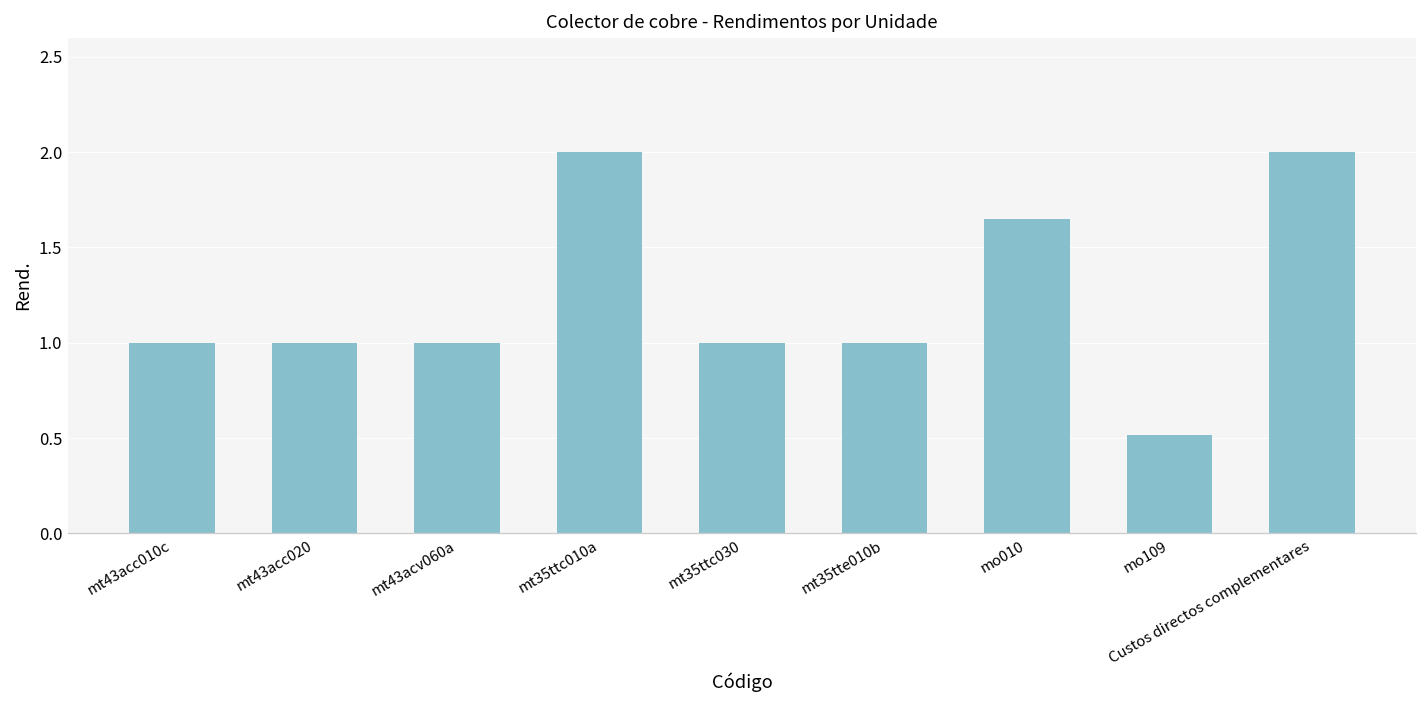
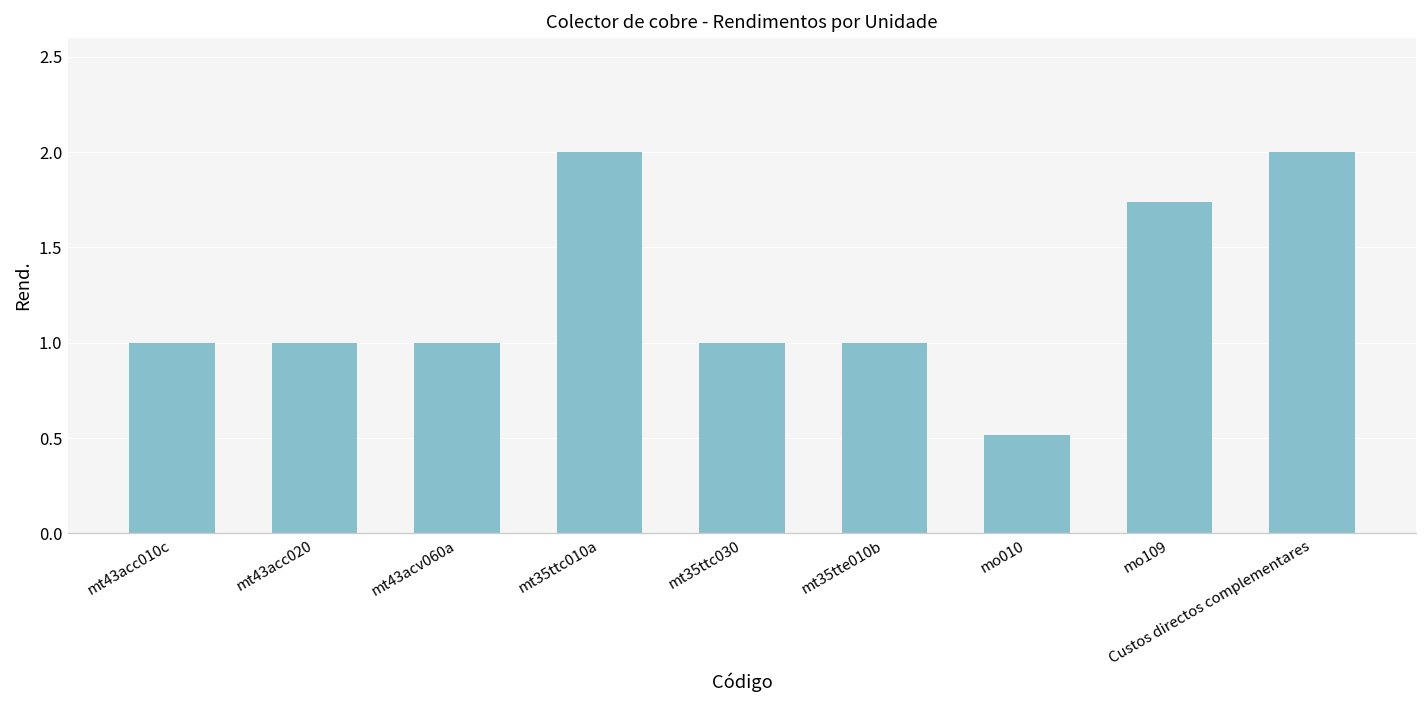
mo010: 1.65 -> 0.52
mo109: 0.52 -> 1.74
